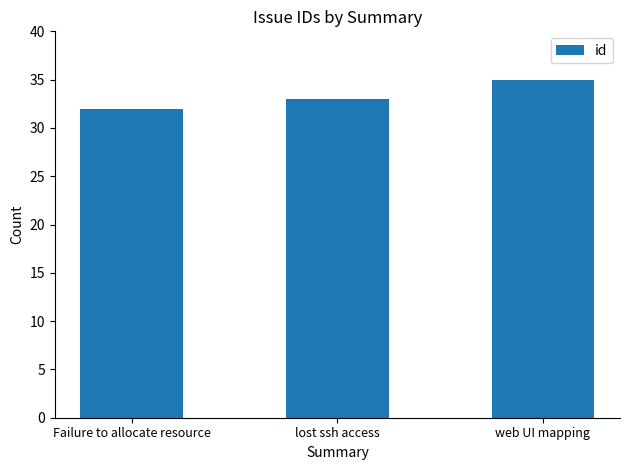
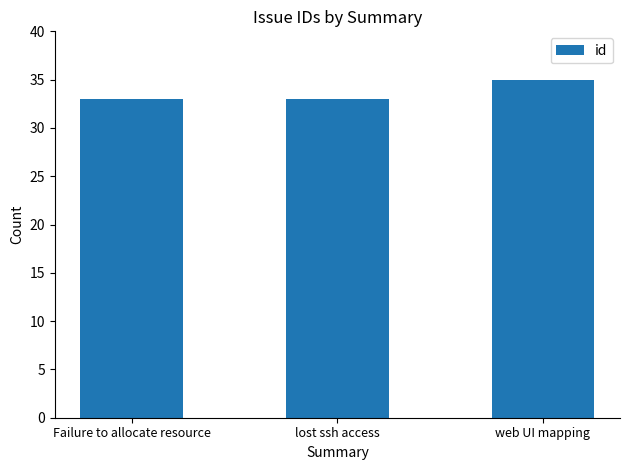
Failure to allocate resource: 32 -> 33
